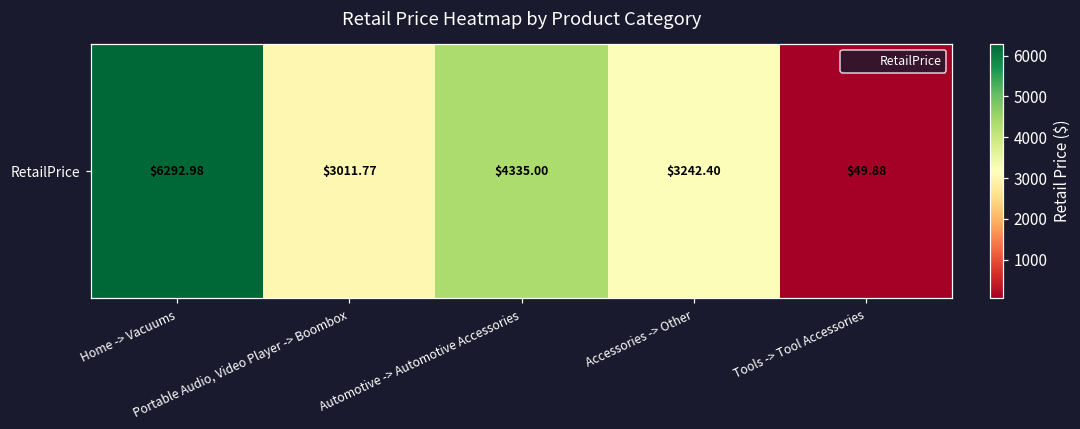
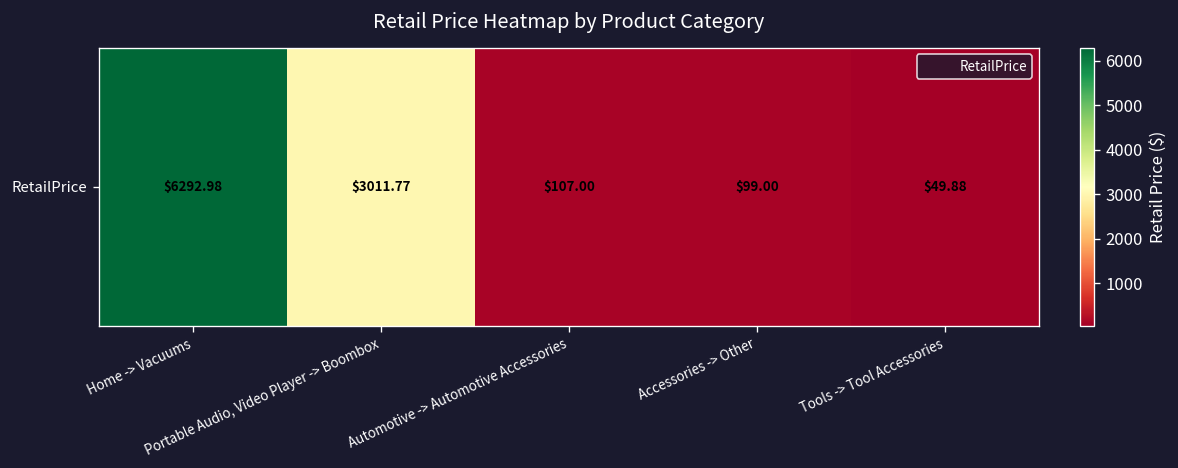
RetailPrice, Automotive -> Automotive Accessories: $4335.00 -> $107.00
RetailPrice, Accessories -> Other: $3242.40 -> $99.00
